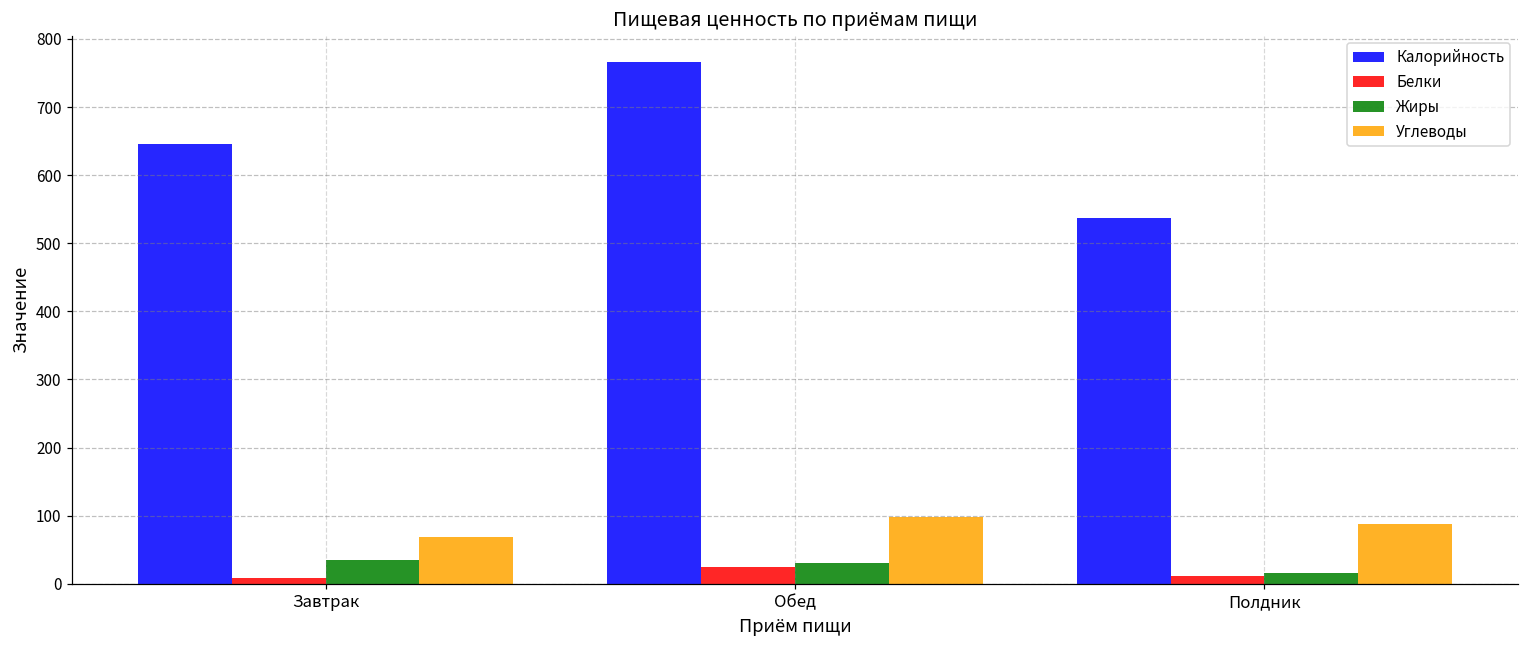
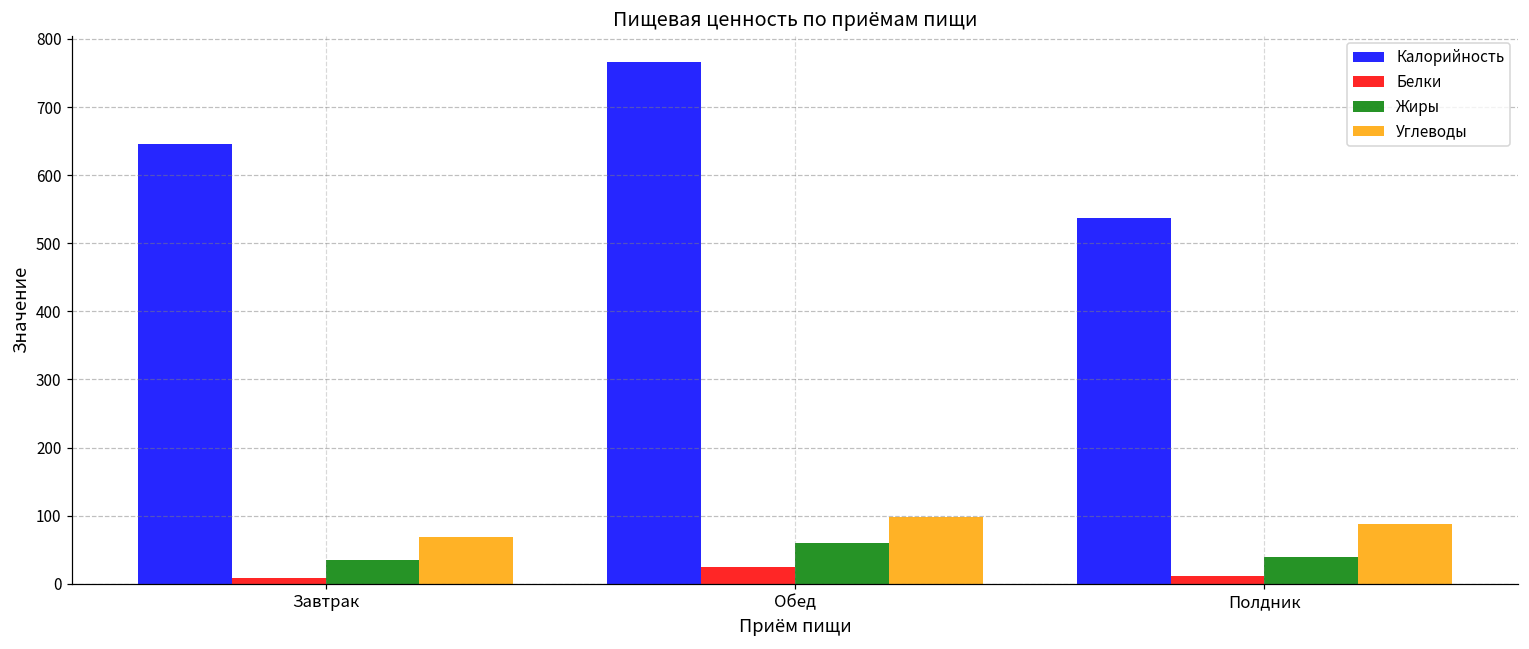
Жиры, Обед: 30 -> 60
Жиры, Полдник: 20 -> 40
